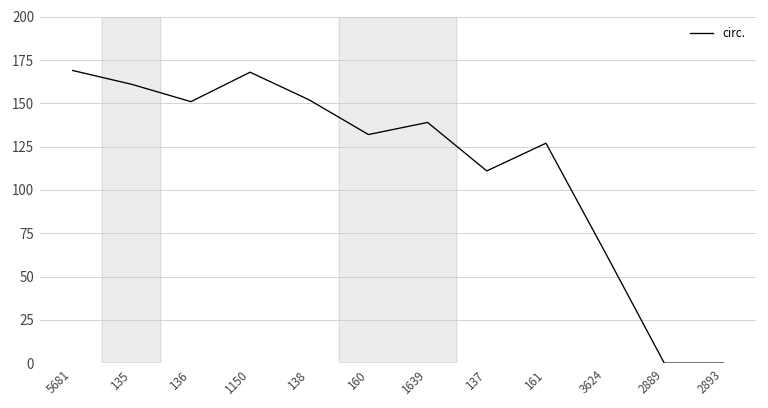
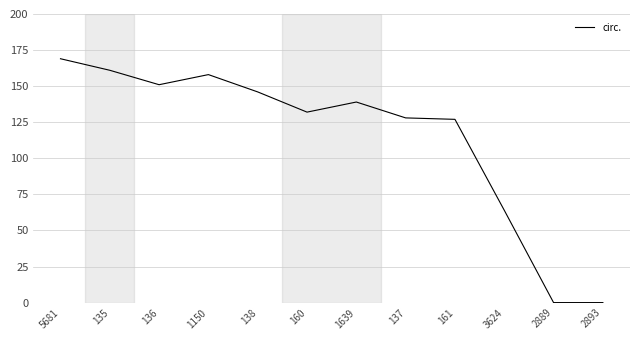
1150: 168 -> 158
138: 152 -> 146
137: 111 -> 128
